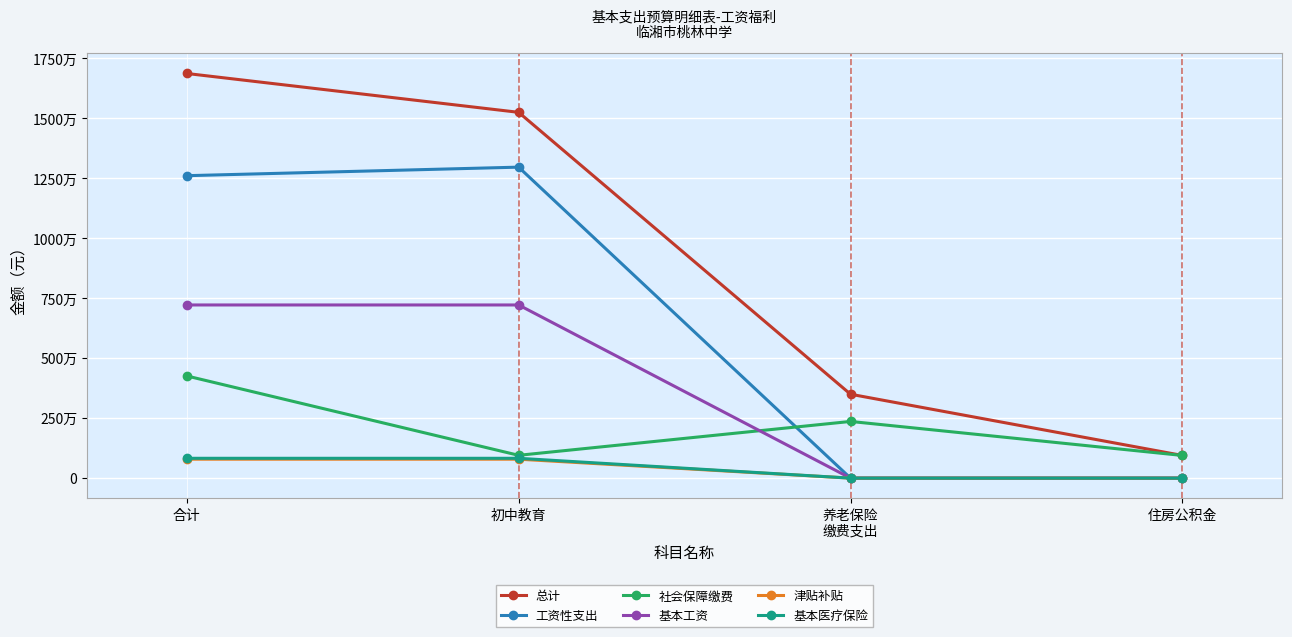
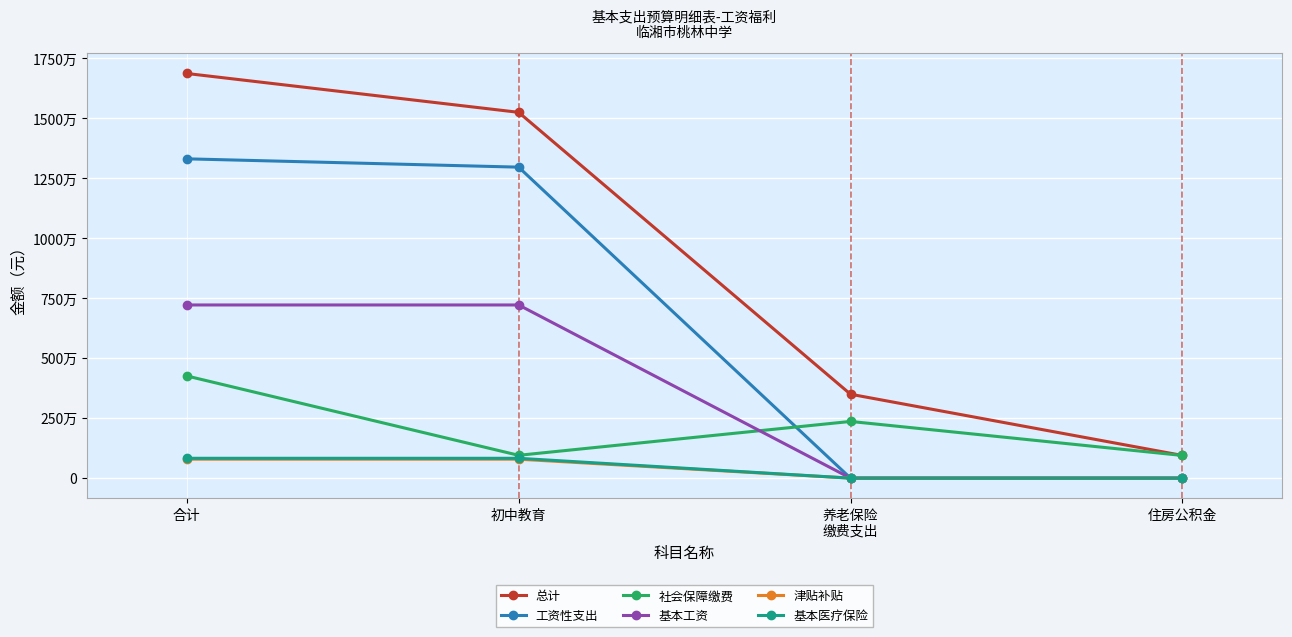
工资性支出, 合计: 1260万 -> 1330万
